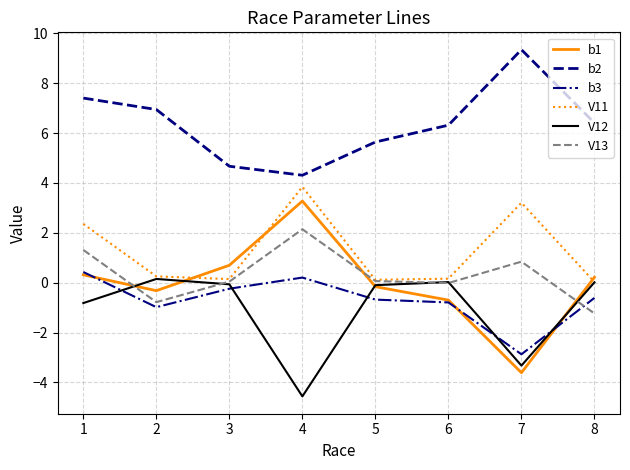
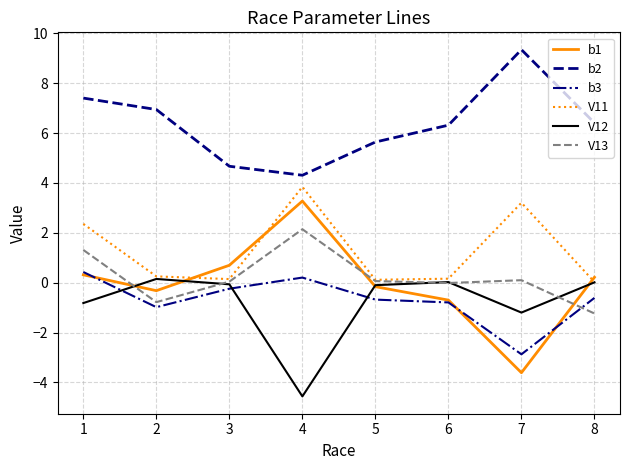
V12, 7: -3.3 -> -1.2
V13, 7: 0.8 -> 0.1
